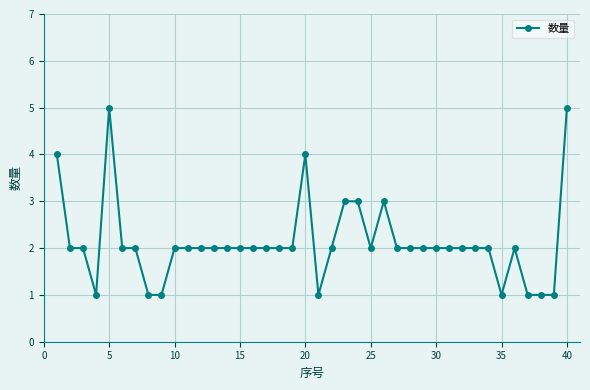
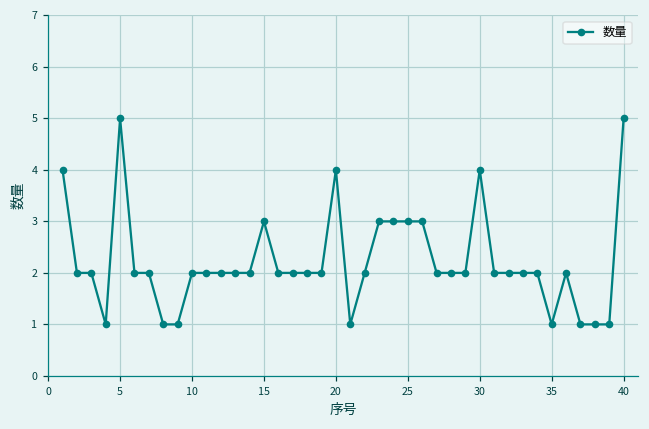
15: 2 -> 3
25: 2 -> 3
30: 2 -> 4
